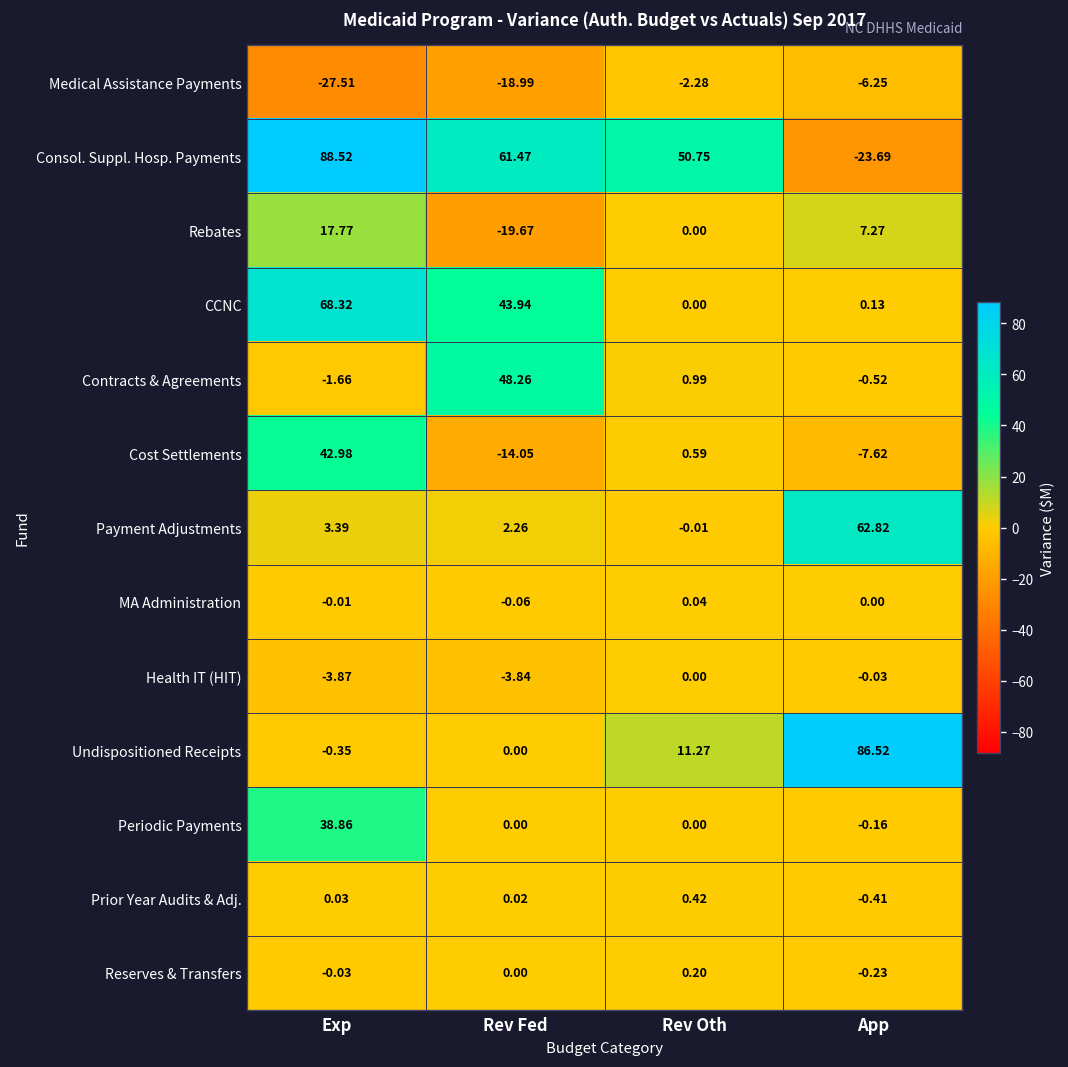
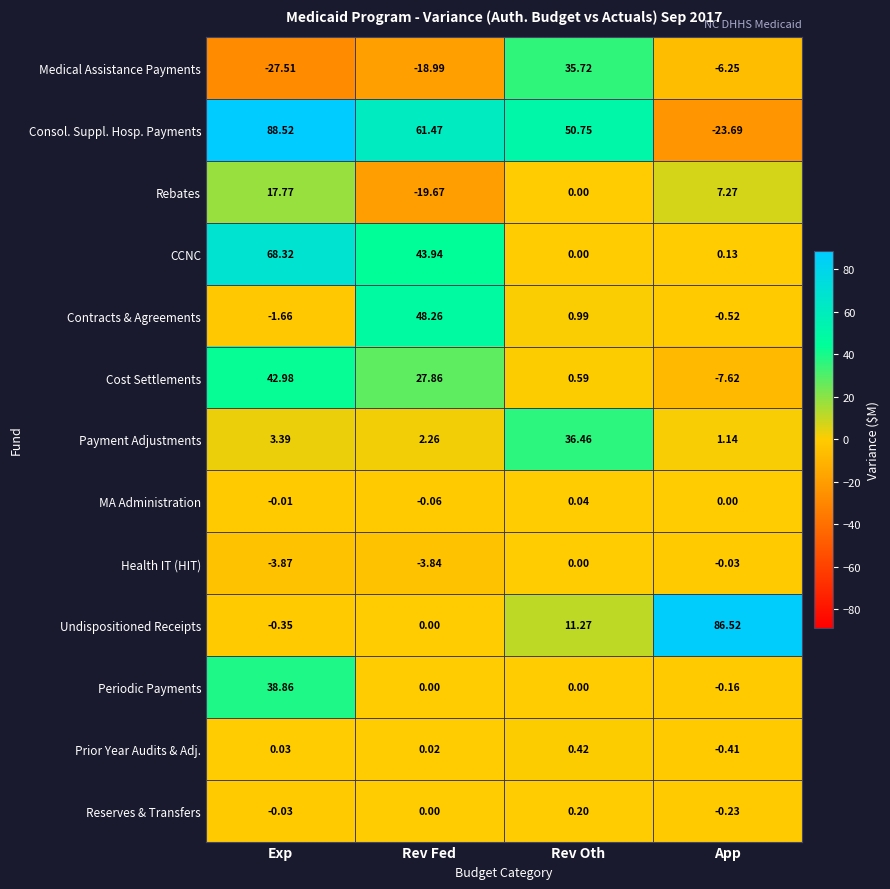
Medical Assistance Payments, Rev Oth: -2.28 -> 35.72
Cost Settlements, Rev Fed: -14.05 -> 27.86
Payment Adjustments, Rev Oth: -0.01 -> 36.46
Payment Adjustments, App: 62.82 -> 1.14
